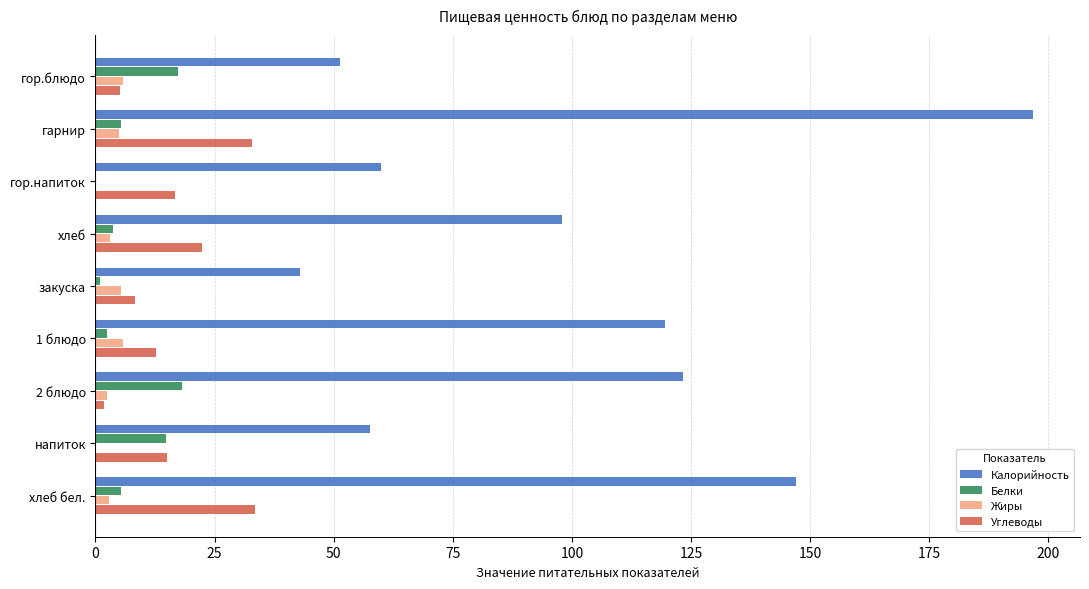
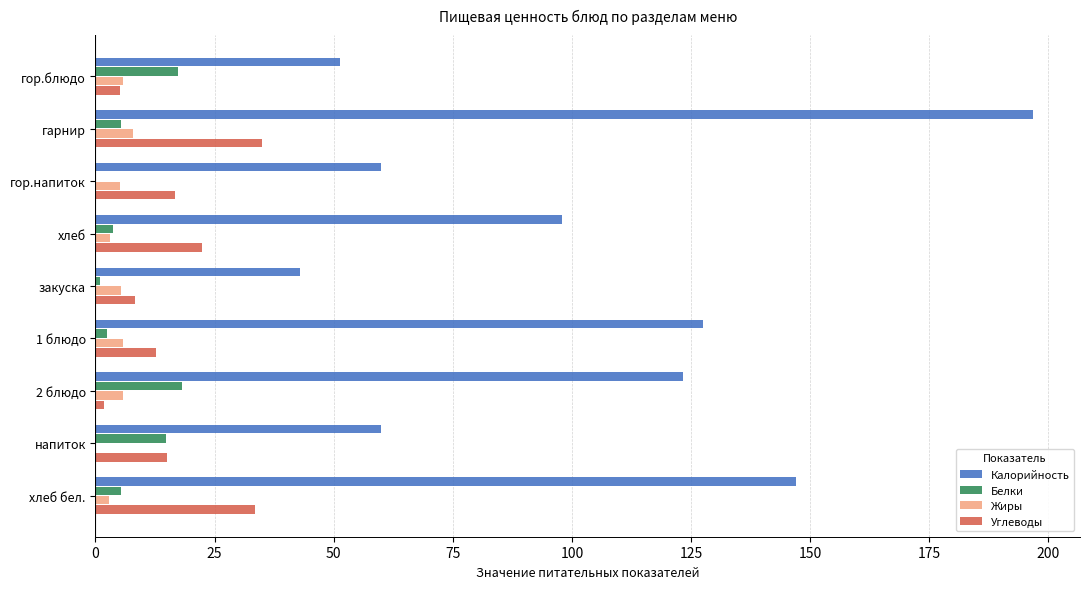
Жиры, гарнир: 5 -> 8
Углеводы, гарнир: 33 -> 35
Жиры, гор.напиток: 0 -> 5
Калорийность, 1 блюдо: 120 -> 128
Жиры, 2 блюдо: 3 -> 6
Калорийность, напиток: 58 -> 60
